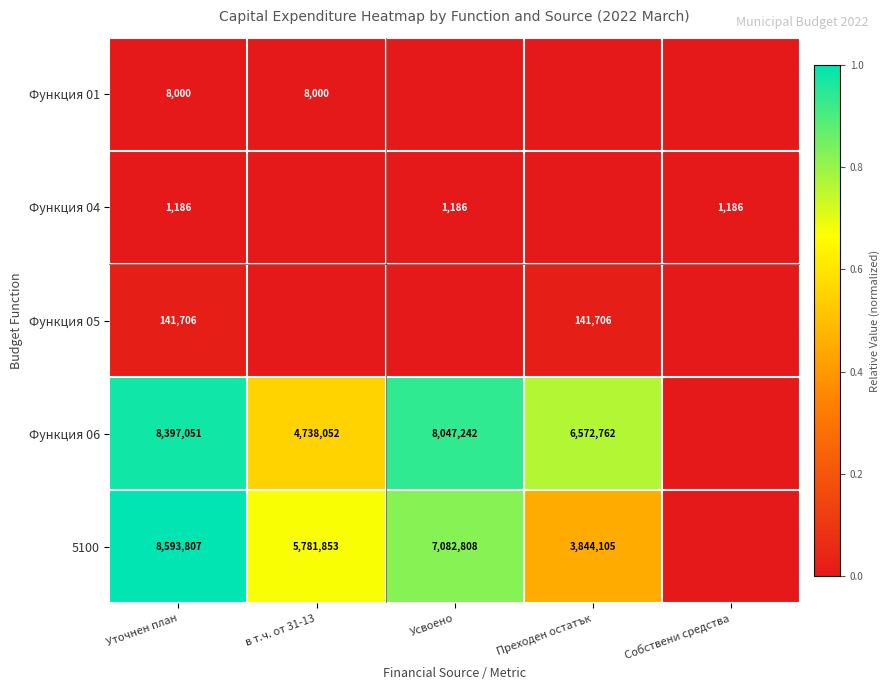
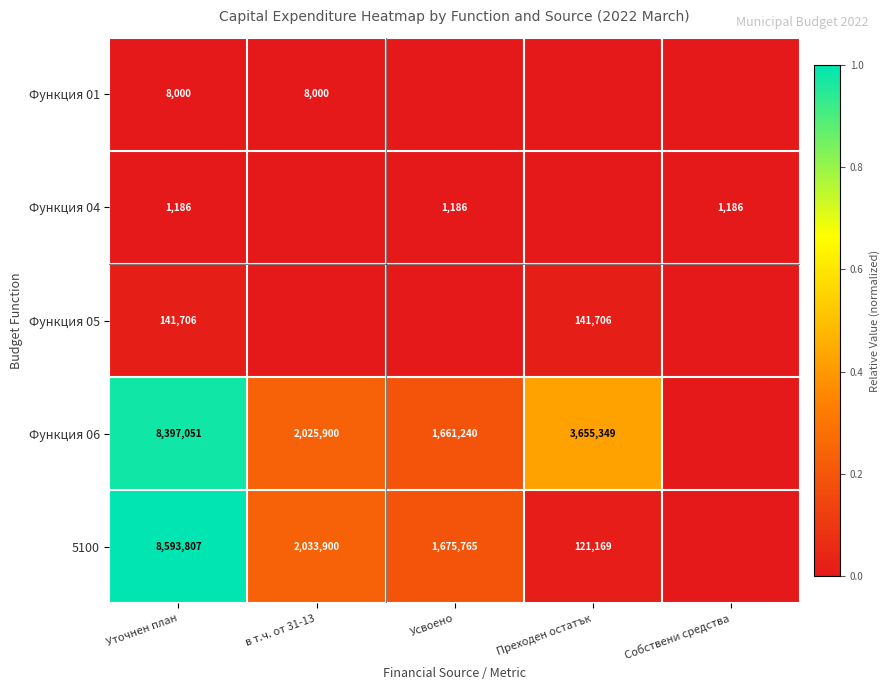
Функция 06, в т.ч. от 31-13: 4,738,052 -> 2,025,900
Функция 06, Усвоено: 8,047,242 -> 1,661,240
Функция 06, Преходен остатък: 6,572,762 -> 3,655,349
5100, в т.ч. от 31-13: 5,781,853 -> 2,033,900
5100, Усвоено: 7,082,808 -> 1,675,765
5100, Преходен остатък: 3,844,105 -> 121,169
